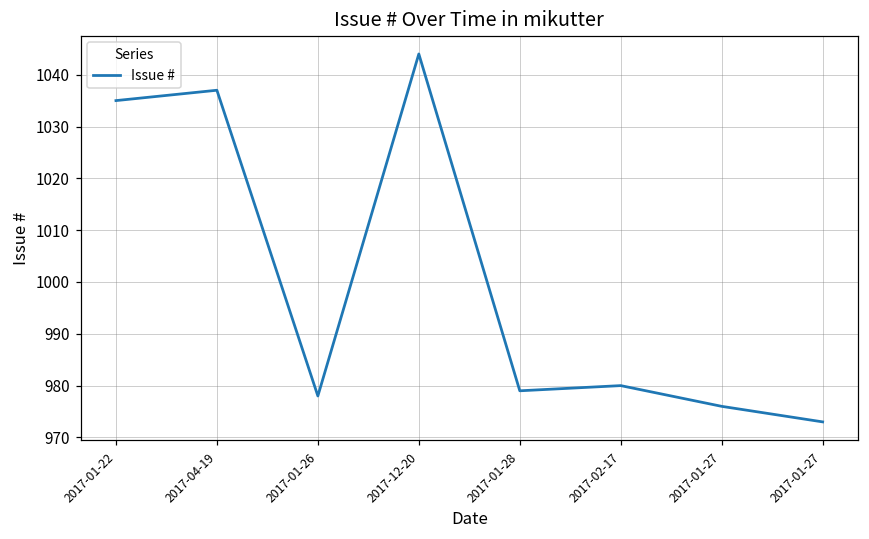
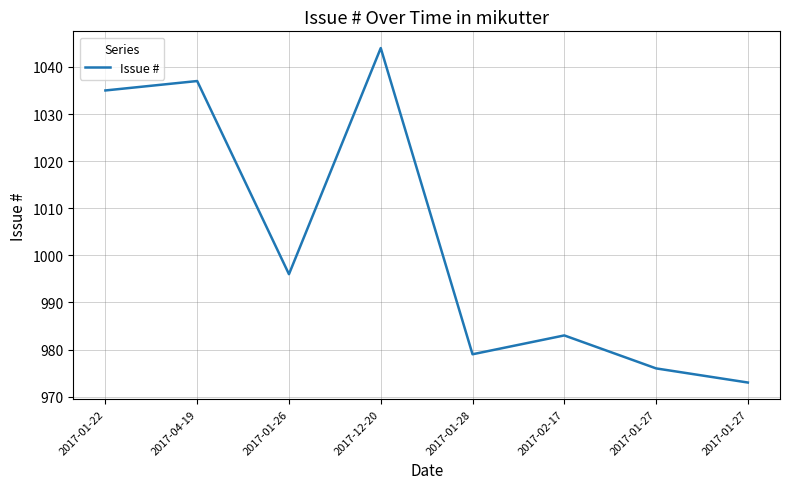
2017-01-26: 978 -> 996
2017-02-17: 980 -> 983
